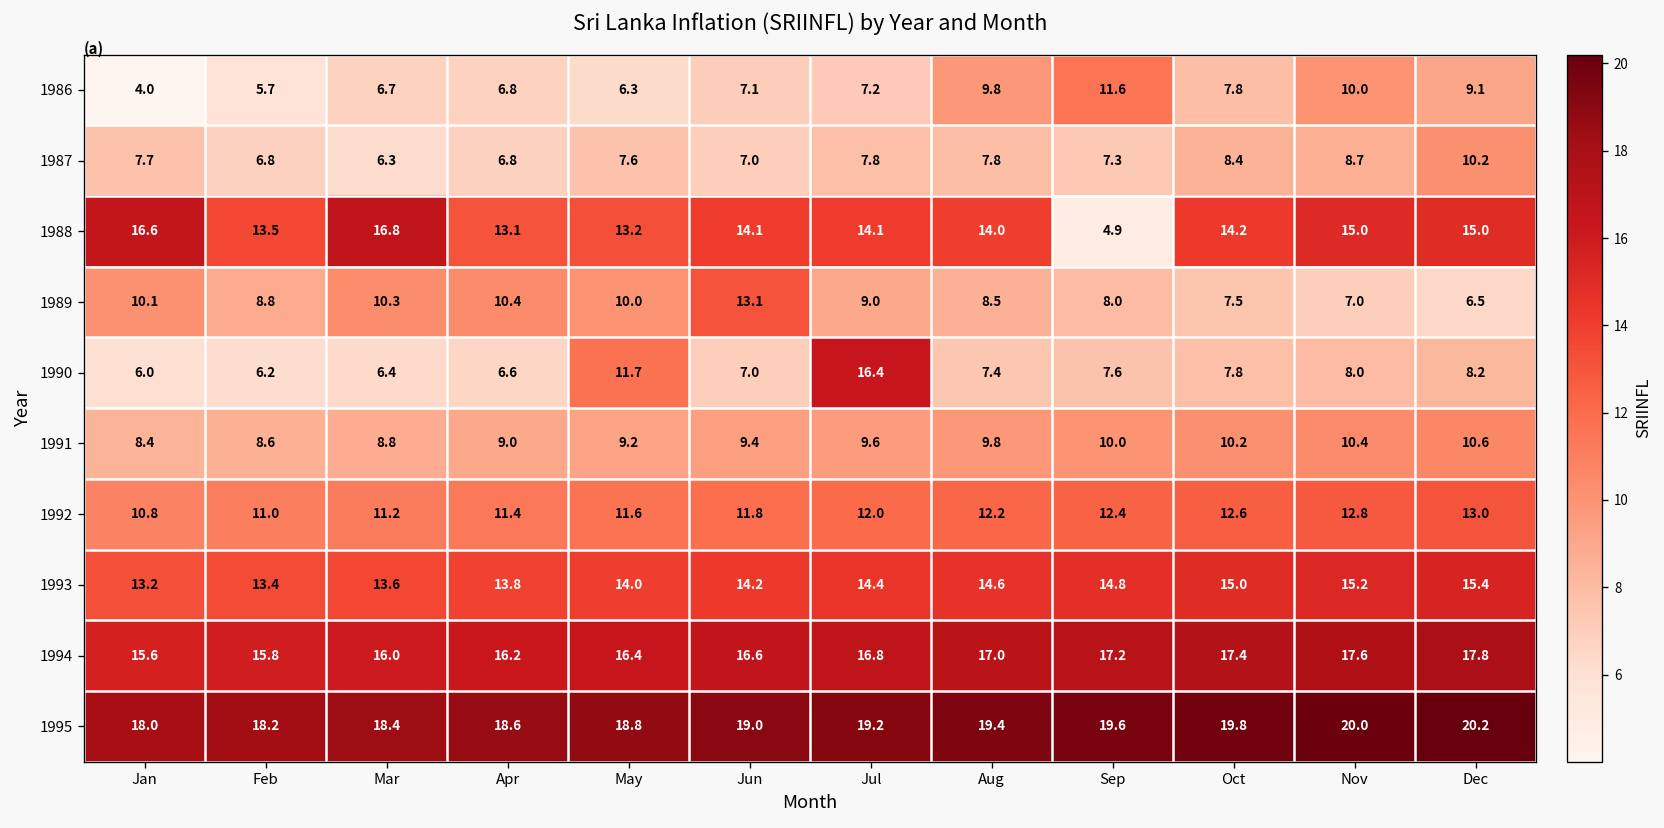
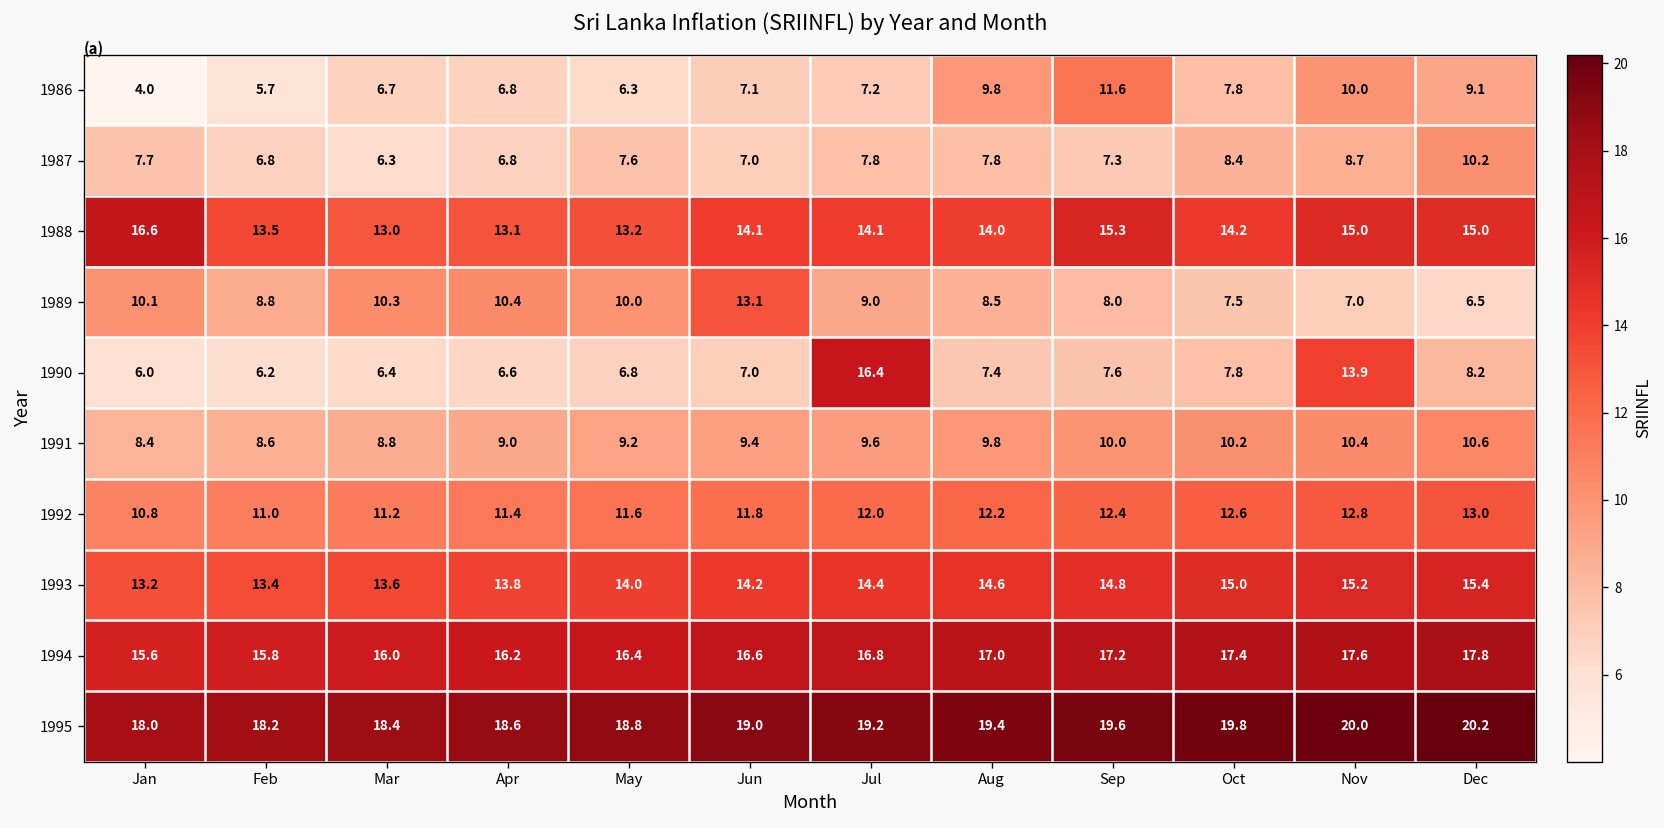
1988, Mar: 16.8 -> 13.0
1988, Sep: 4.9 -> 15.3
1990, May: 11.7 -> 6.8
1990, Nov: 8.0 -> 13.9
